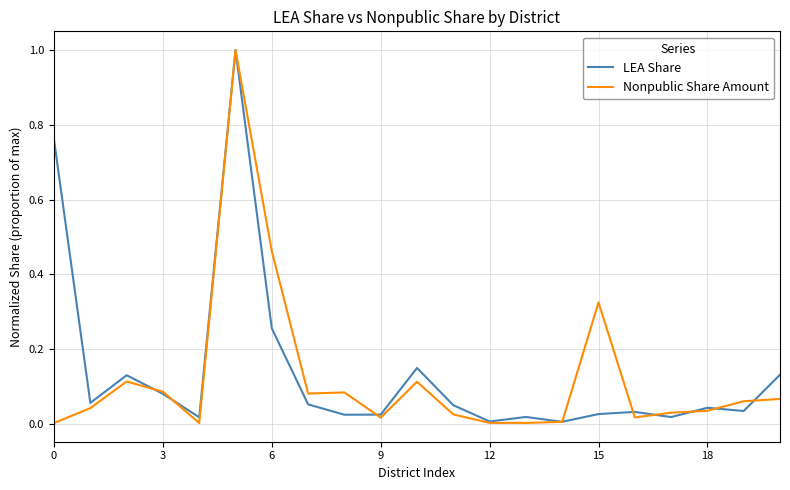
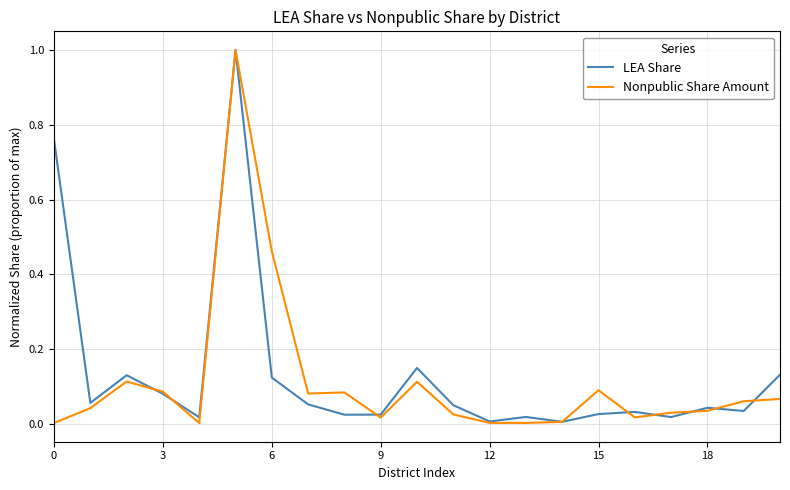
LEA Share, 6: 0.26 -> 0.12
Nonpublic Share Amount, 15: 0.33 -> 0.09
